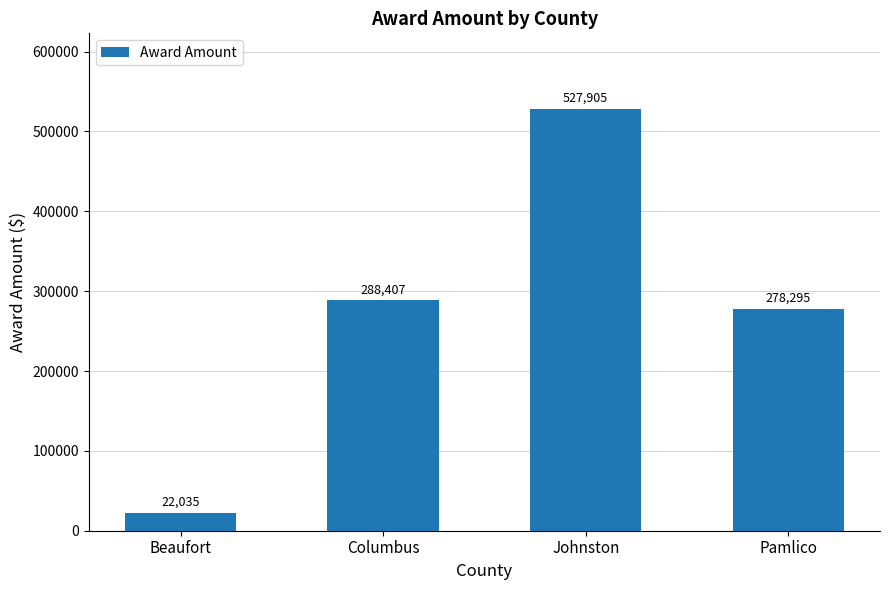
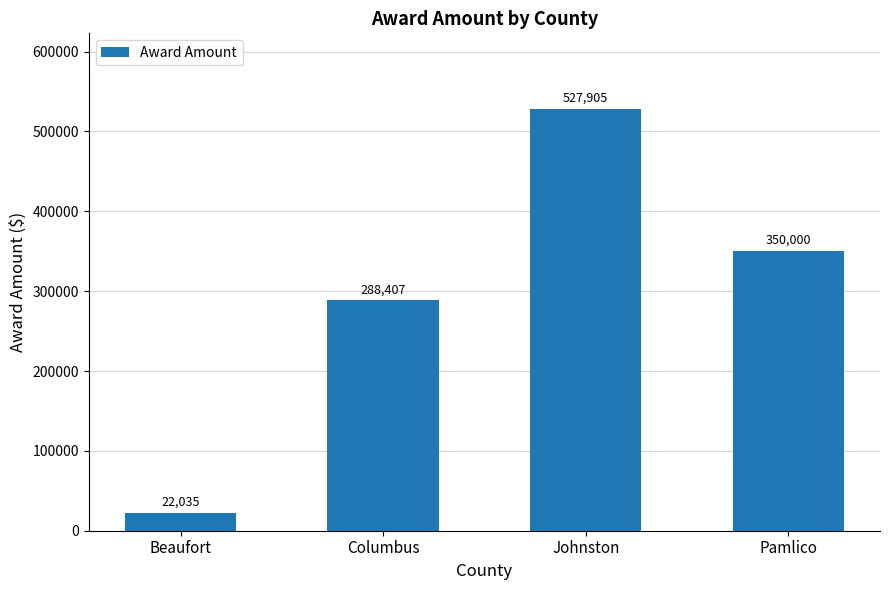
Pamlico: 278,295 -> 350,000
